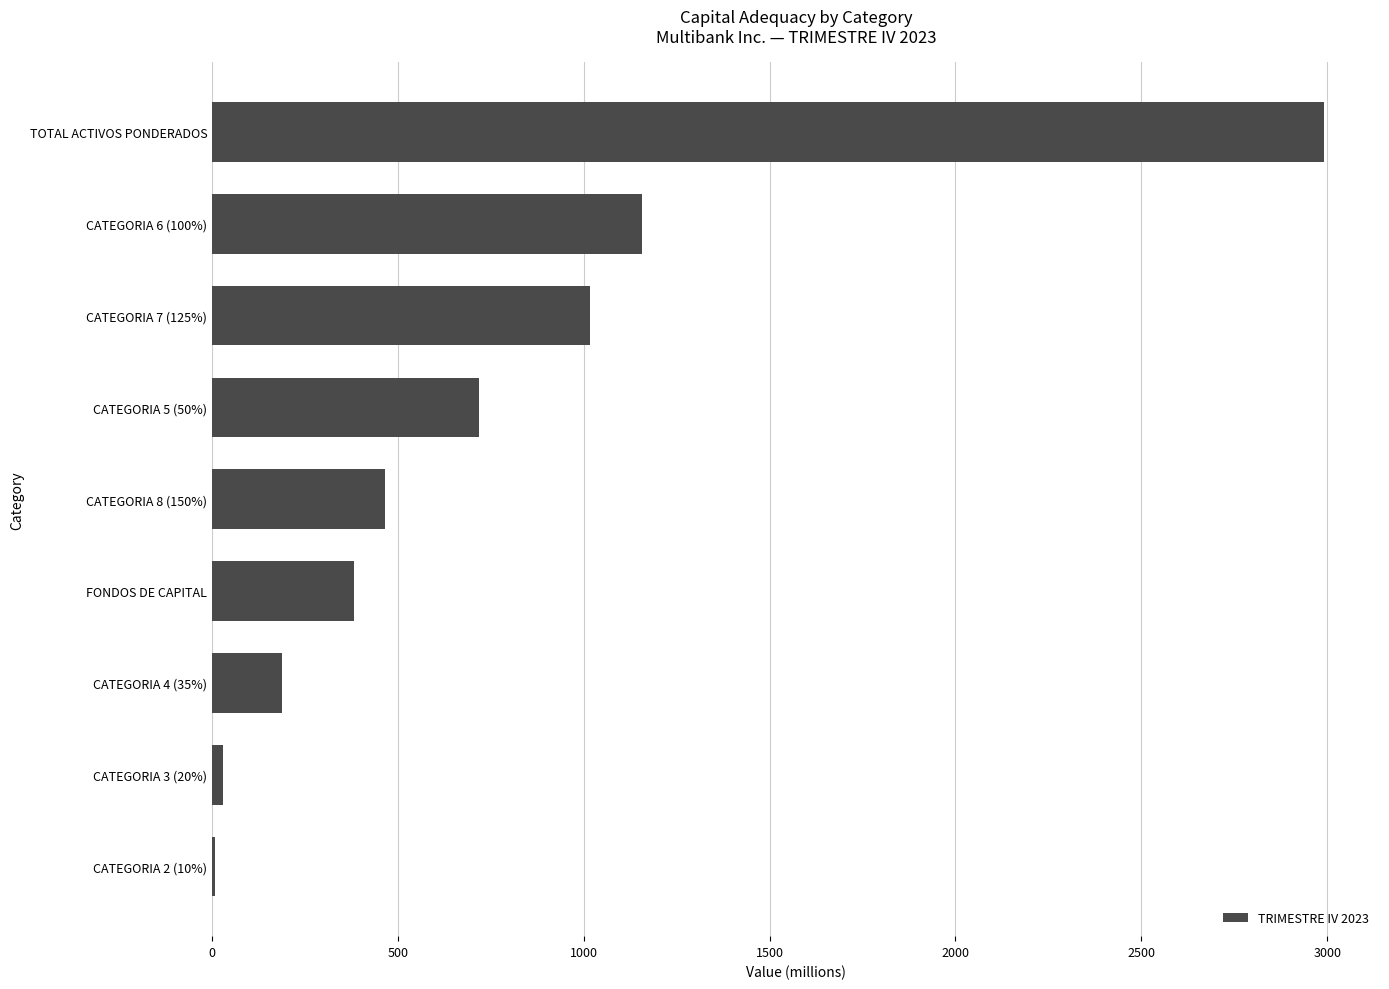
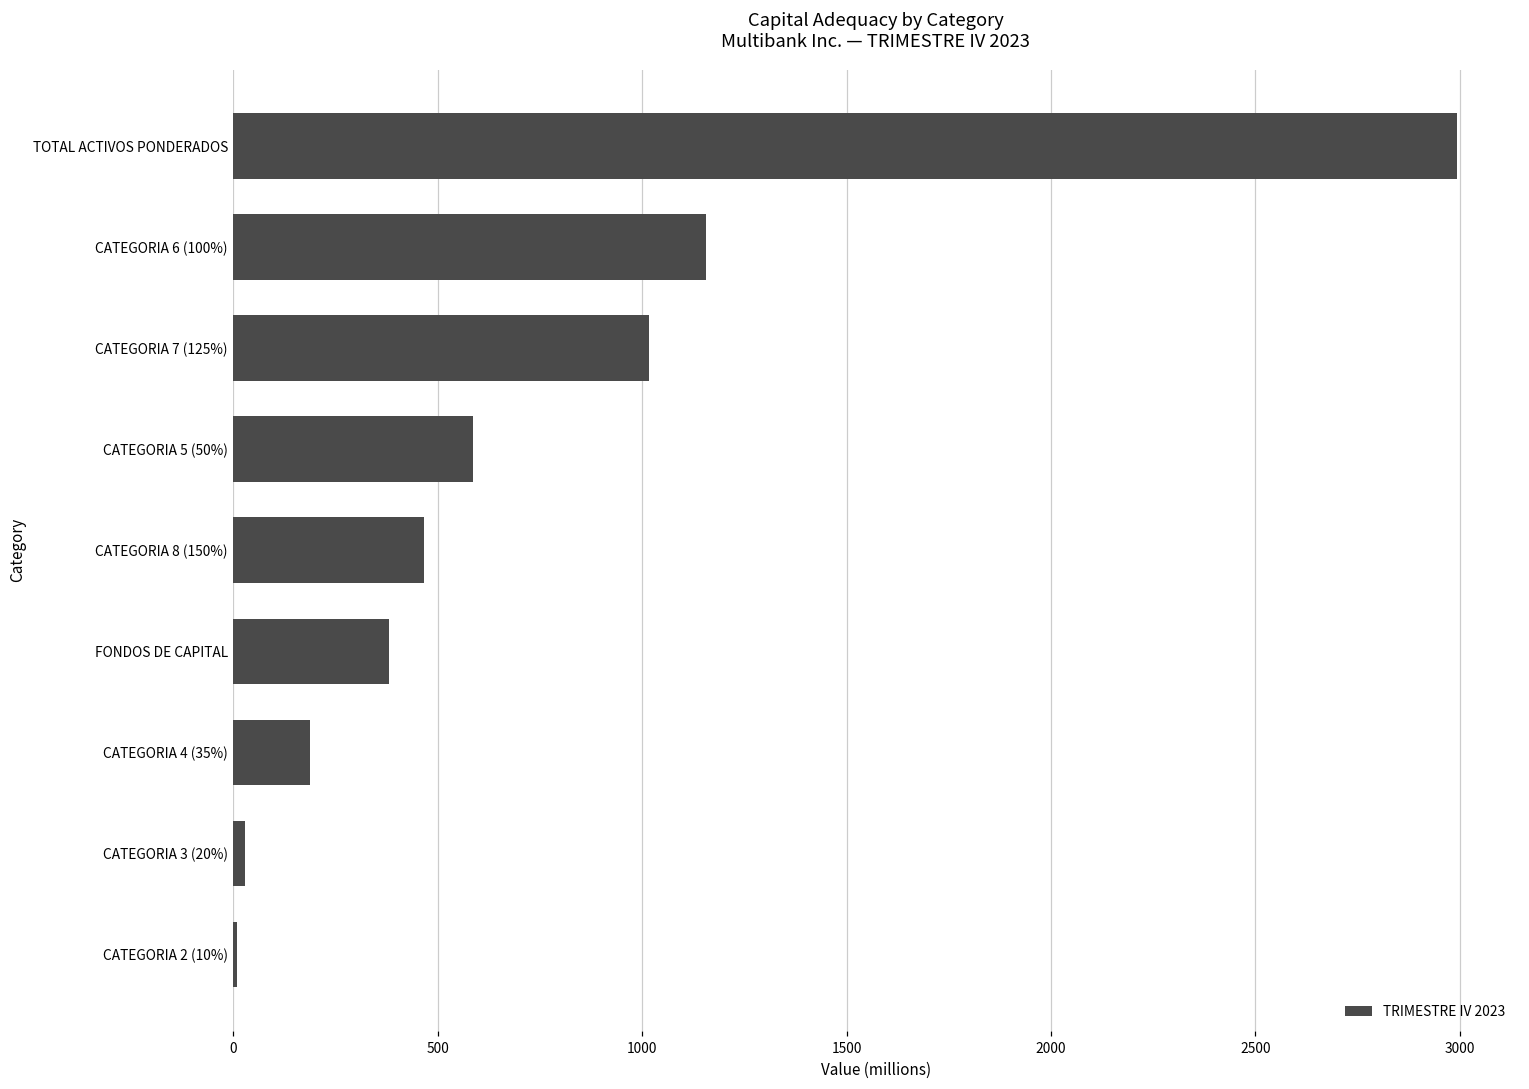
CATEGORIA 5 (50%): 720 -> 590
